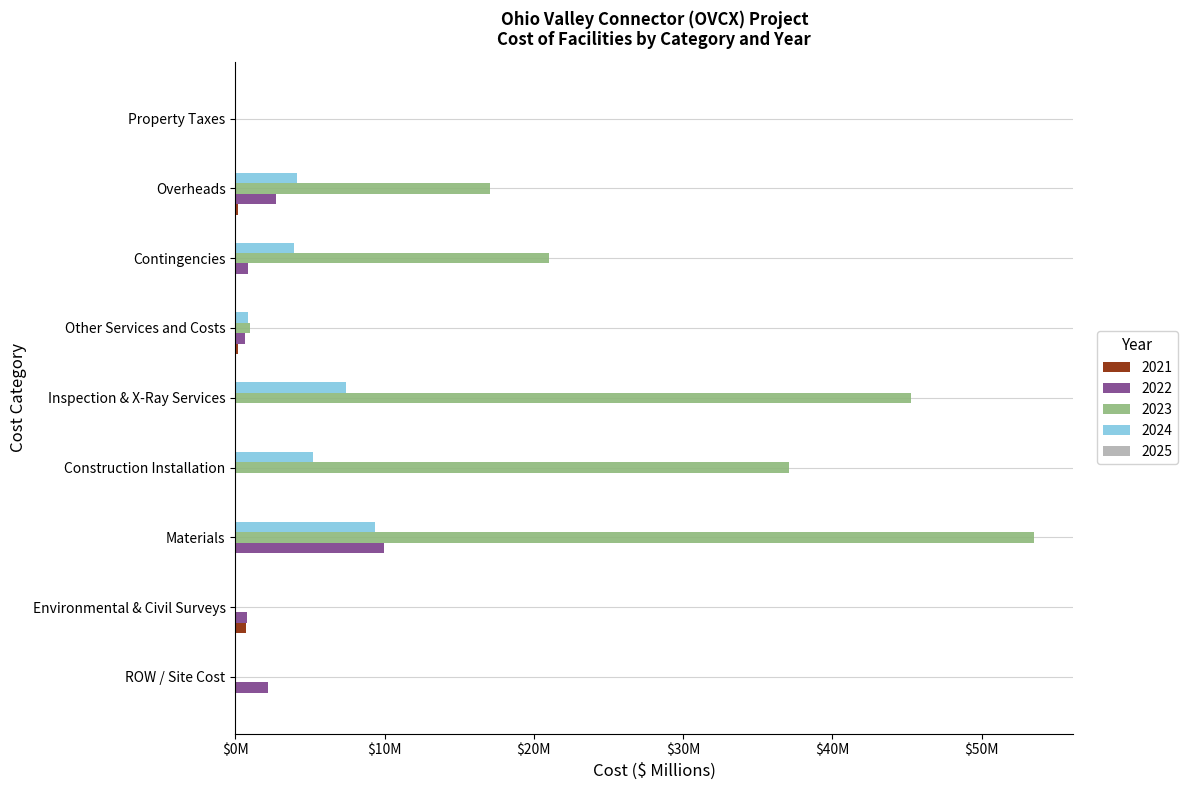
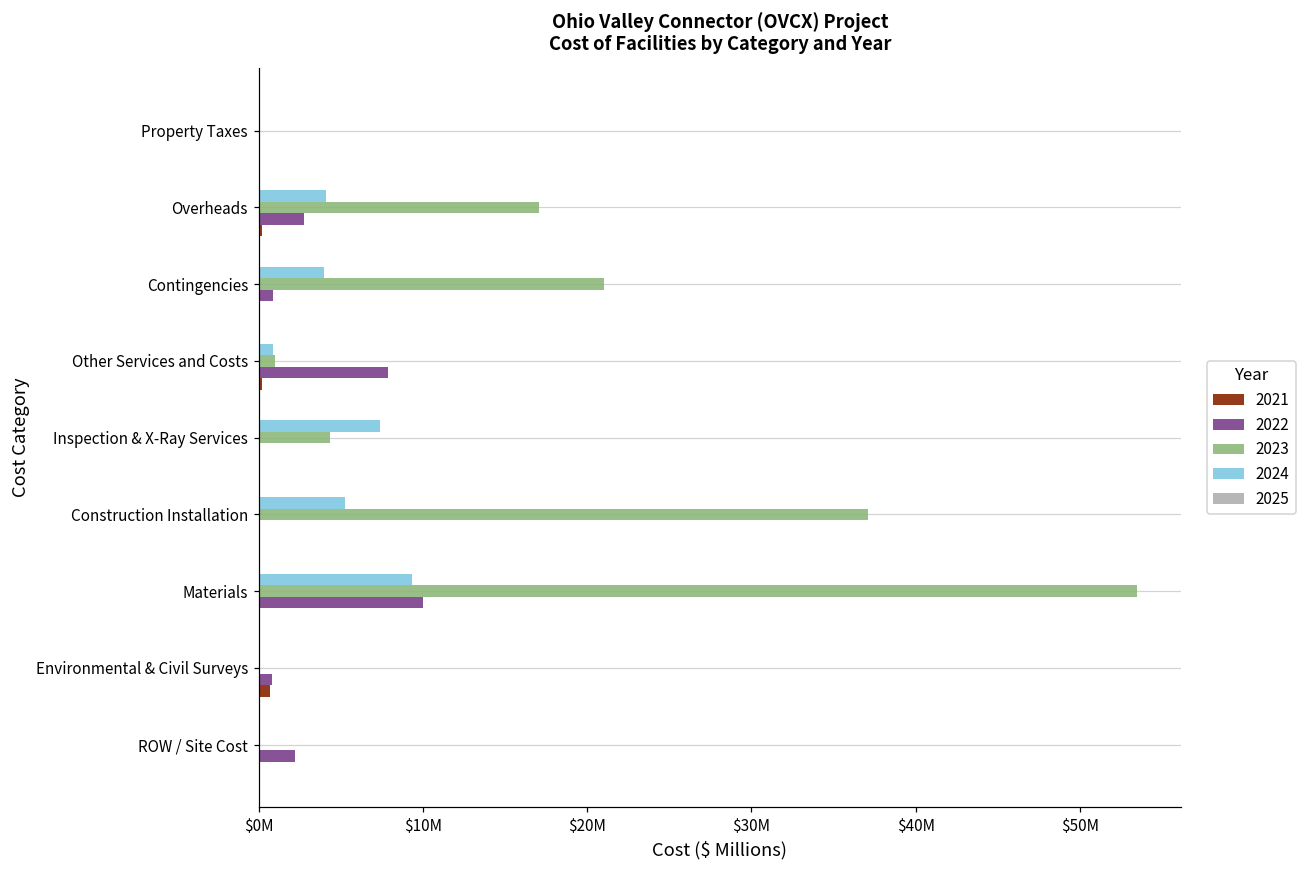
2022, Other Services and Costs: $600000 -> $7800000
2023, Inspection & X-Ray Services: $45300000 -> $4300000
